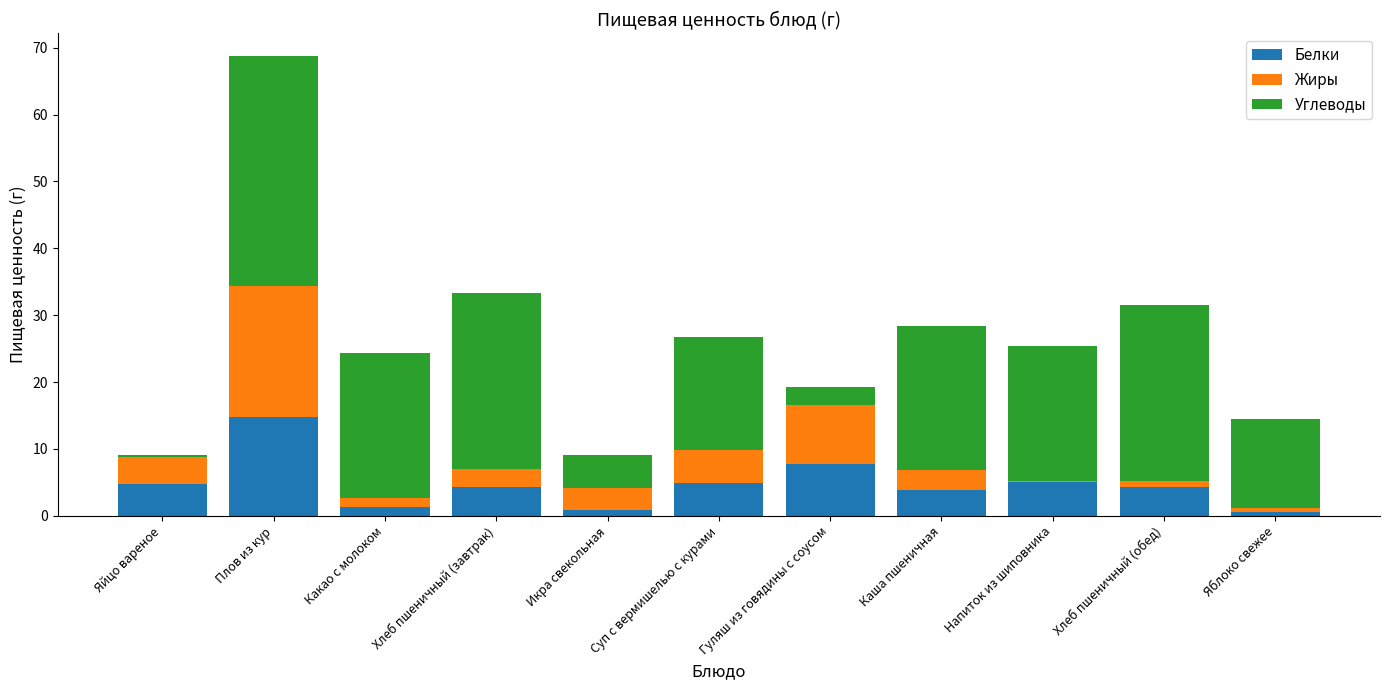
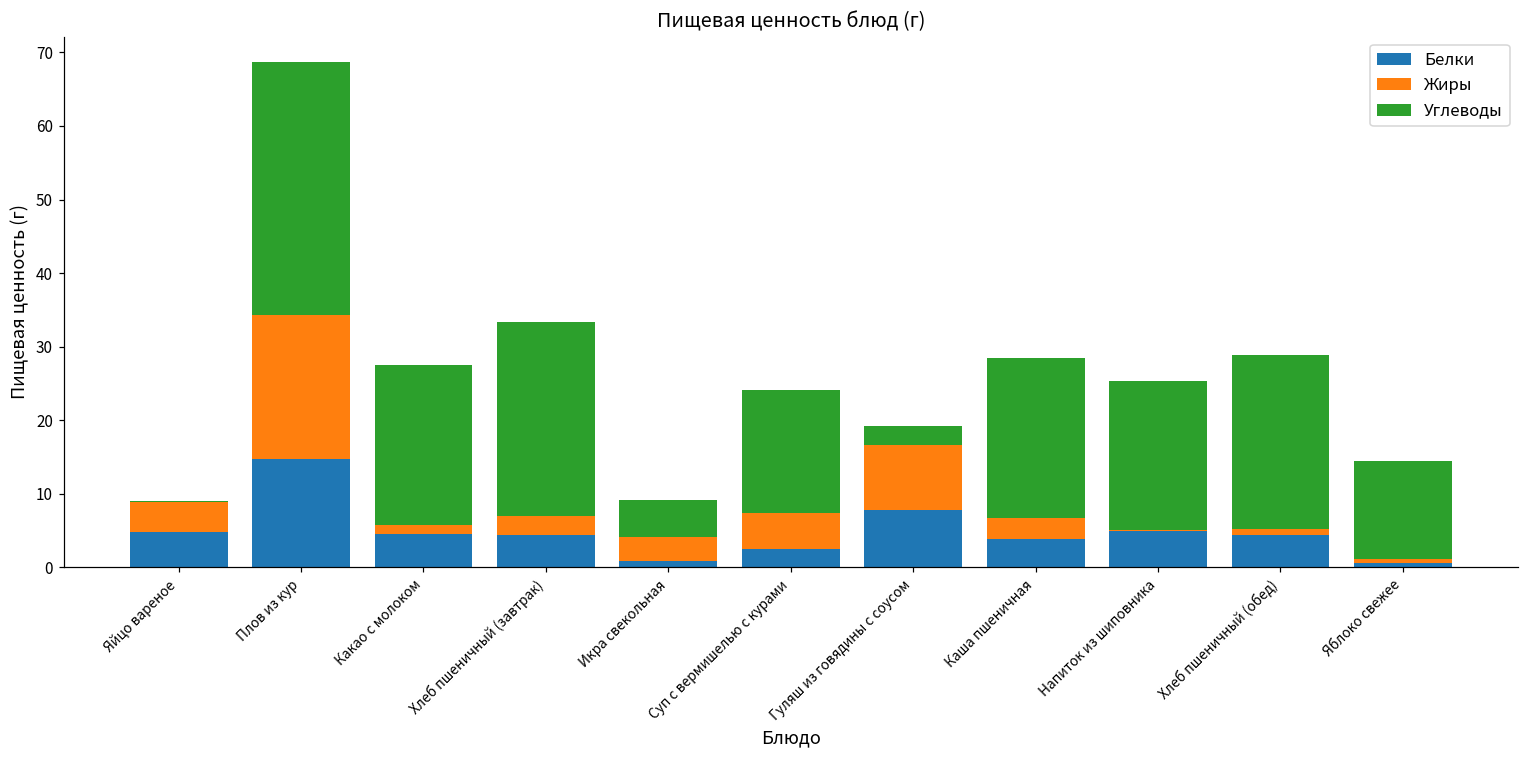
Белки, Какао с молоком: 1 -> 5
Белки, Суп с вермишелью с курами: 5 -> 2
Углеводы, Хлеб пшеничный (обед): 26 -> 24
